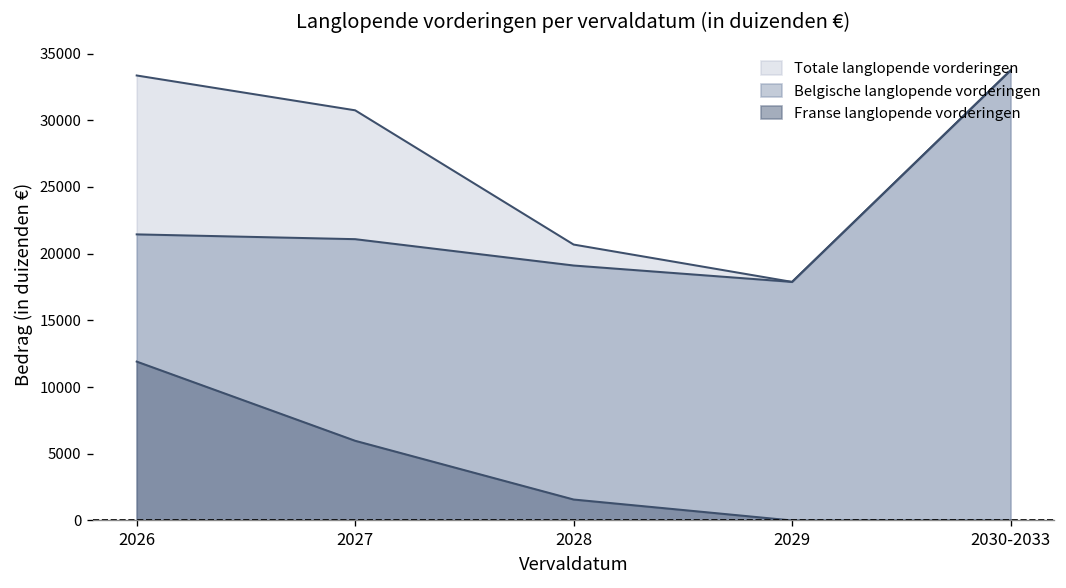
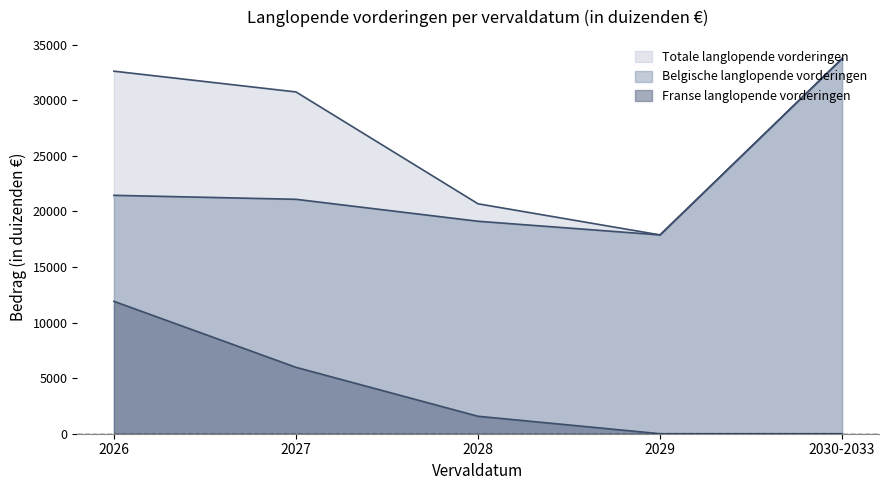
Totale langlopende vorderingen, 2026: 33400 -> 32600
